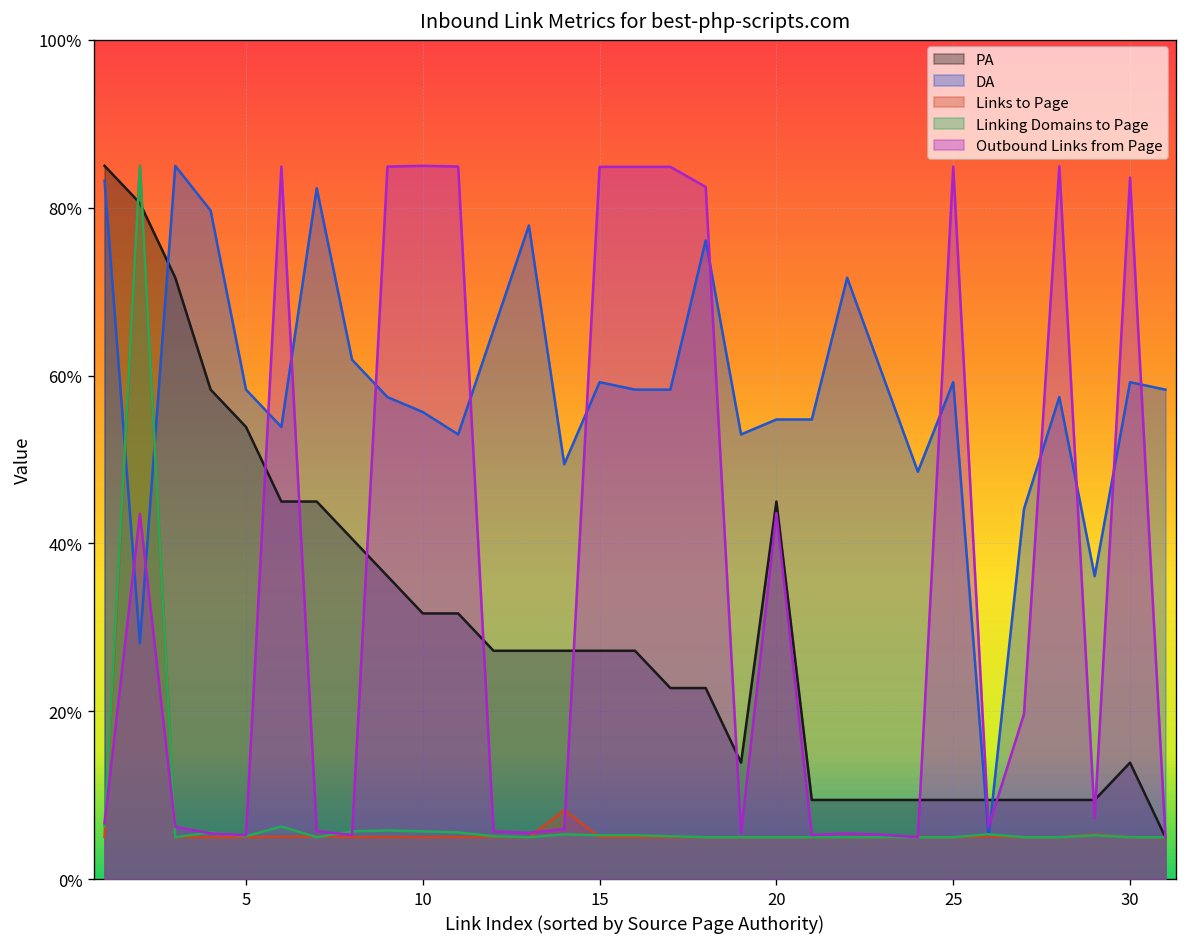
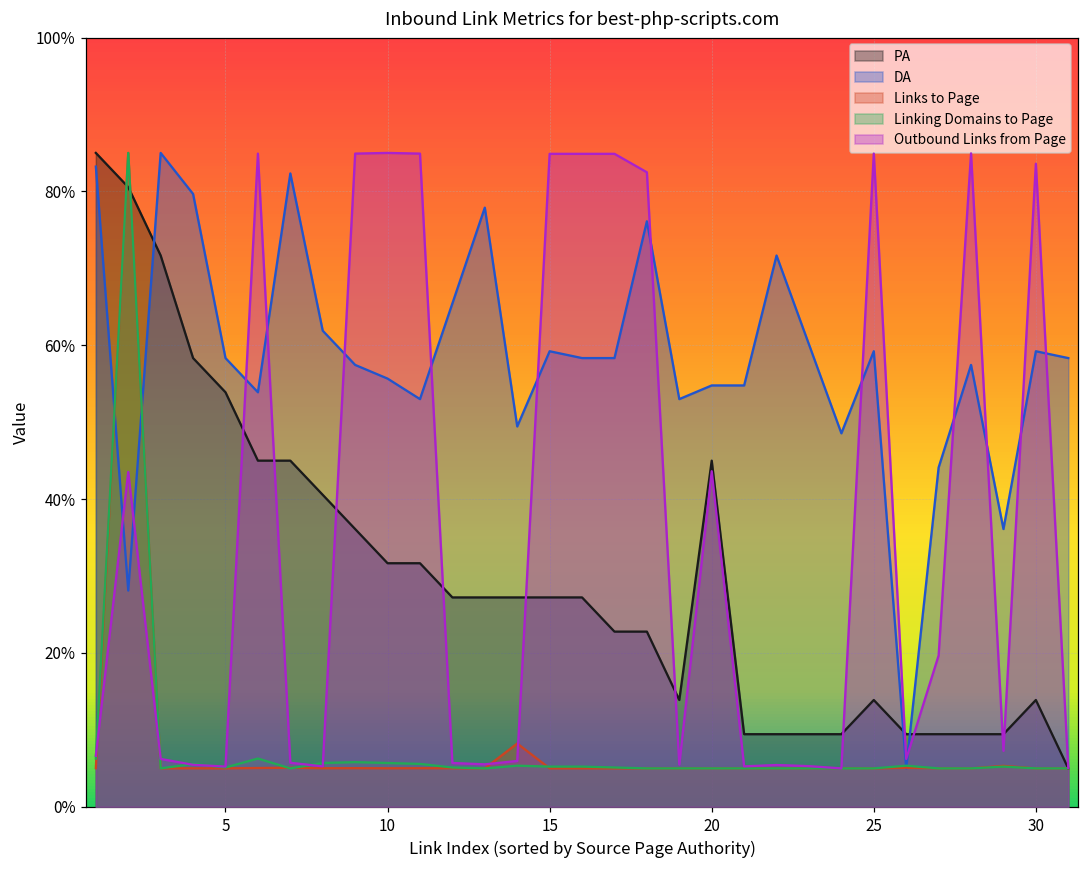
PA, 25: 9% -> 14%
